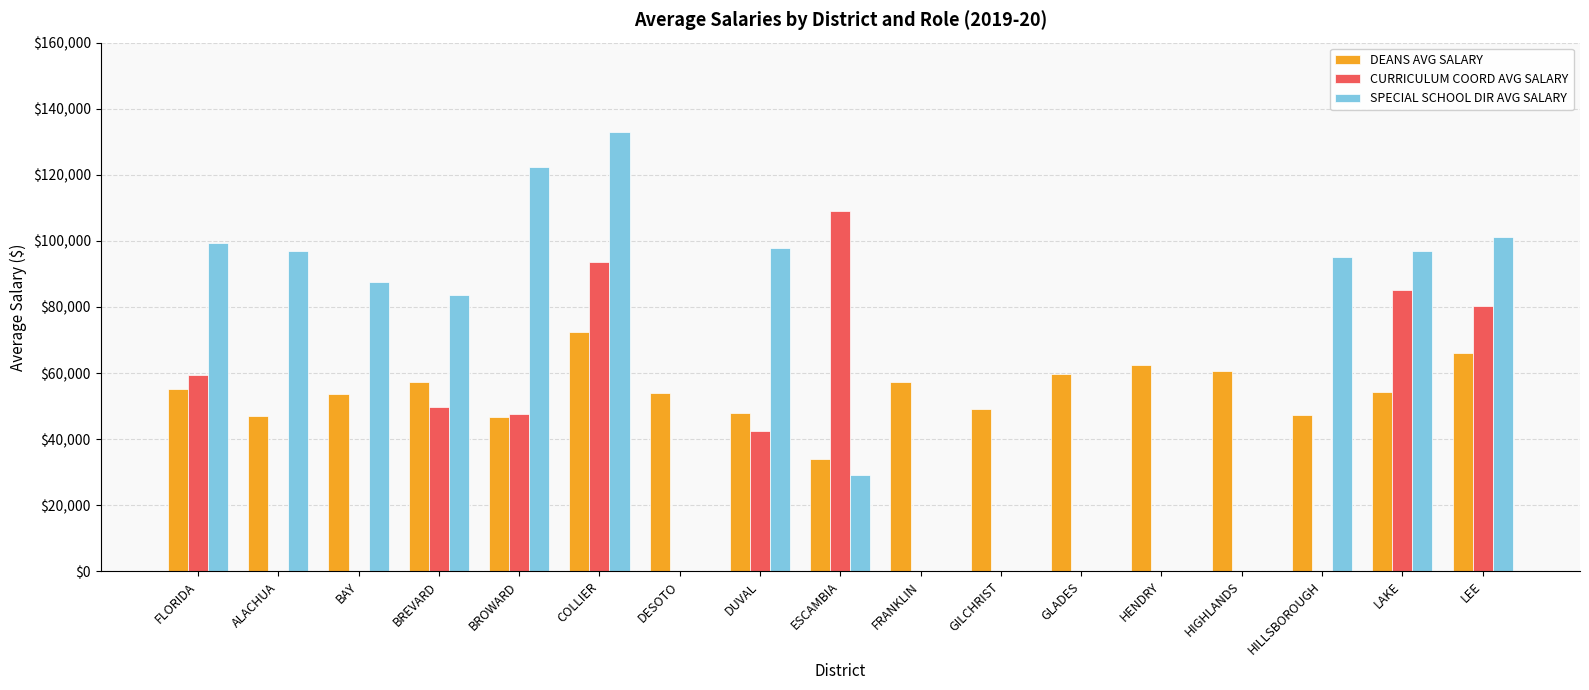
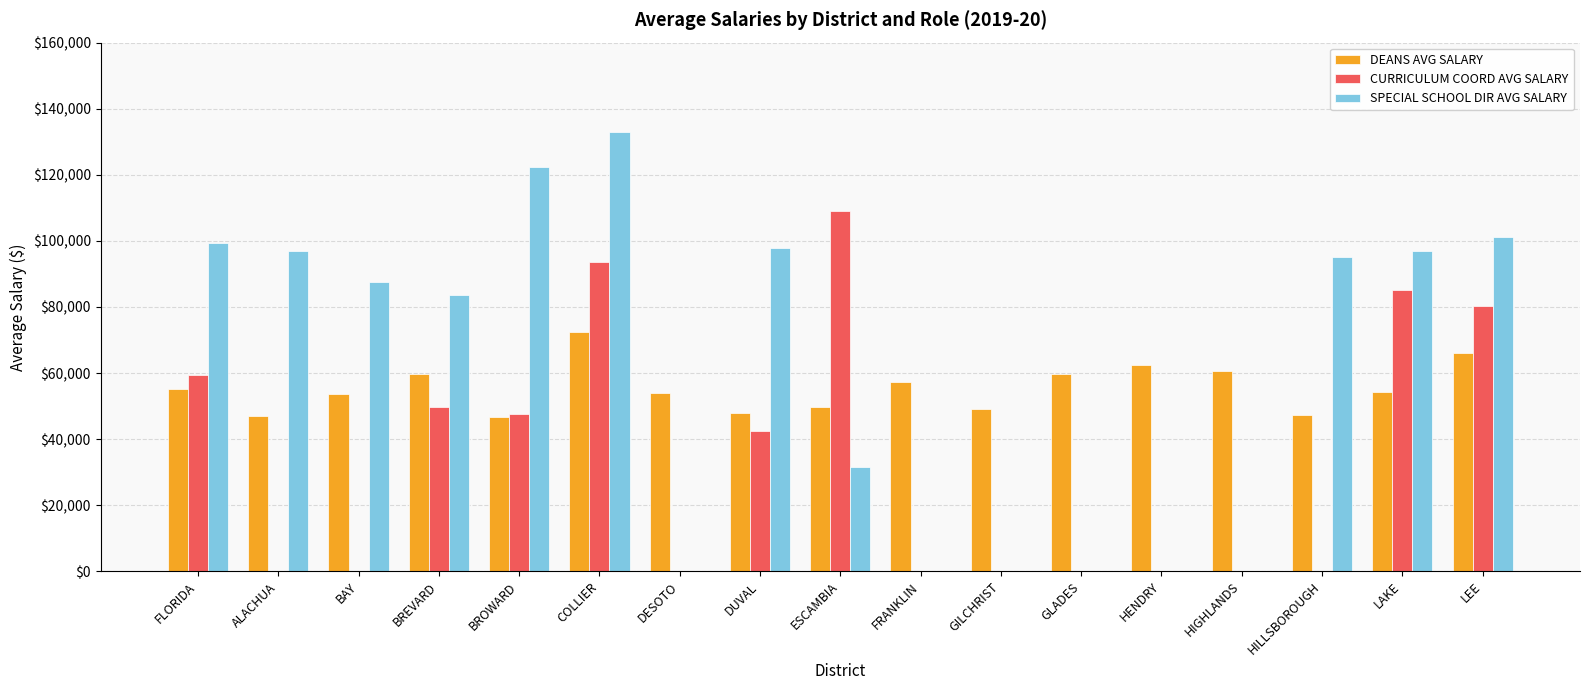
DEANS AVG SALARY, BREVARD: $57,000 -> $60,000
DEANS AVG SALARY, ESCAMBIA: $34,000 -> $50,000
SPECIAL SCHOOL DIR AVG SALARY, ESCAMBIA: $29,000 -> $32,000
